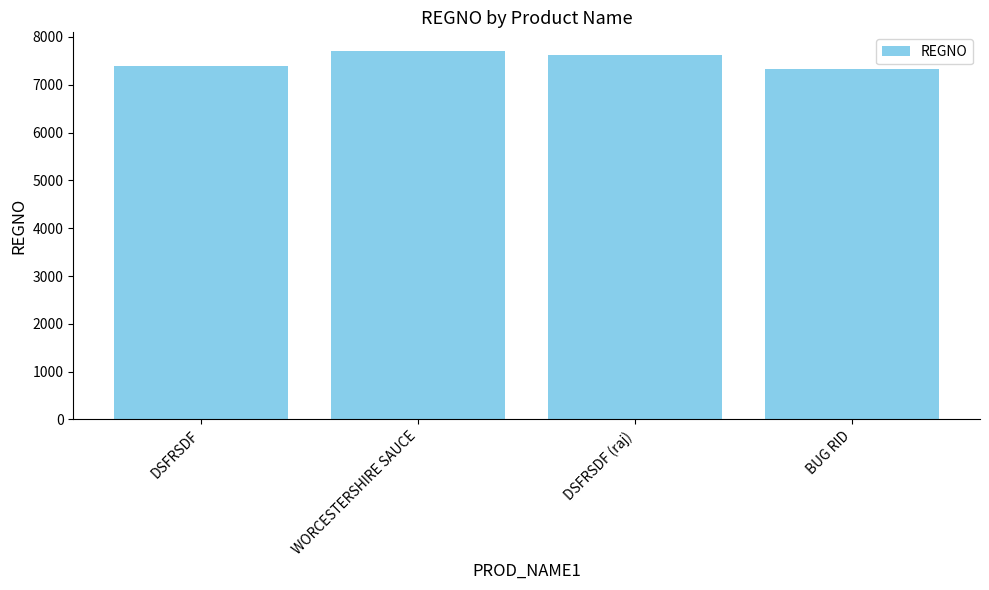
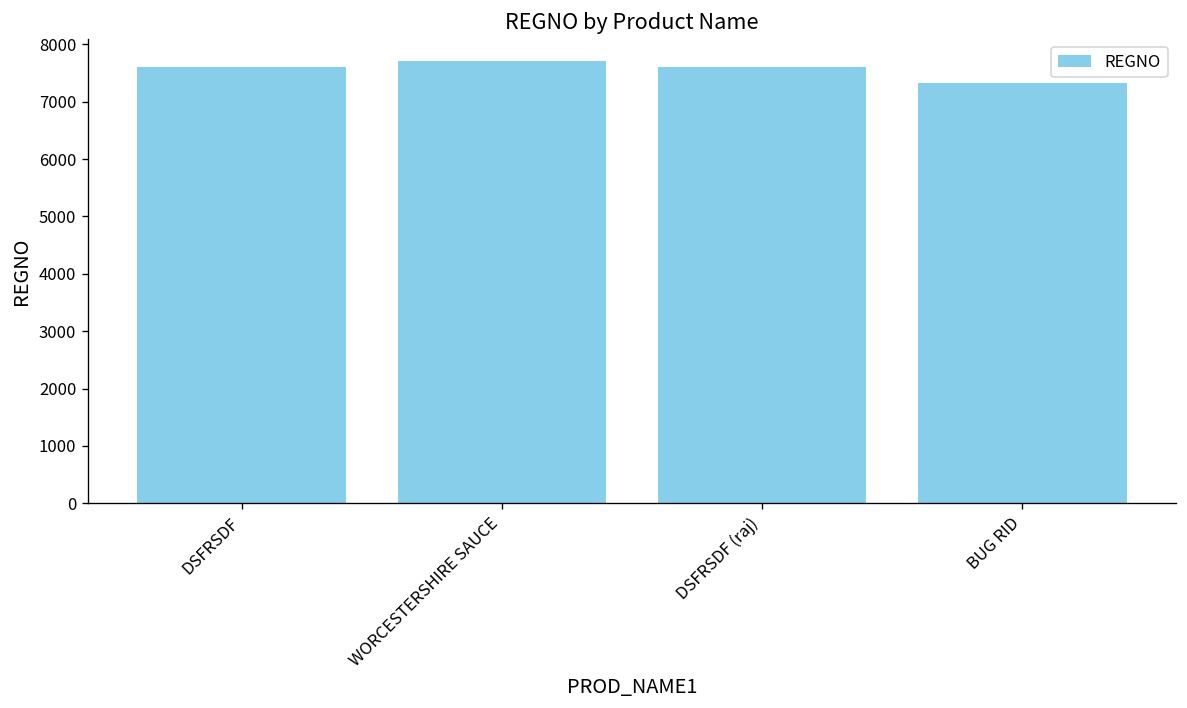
DSFRSDF: 7400 -> 7600
